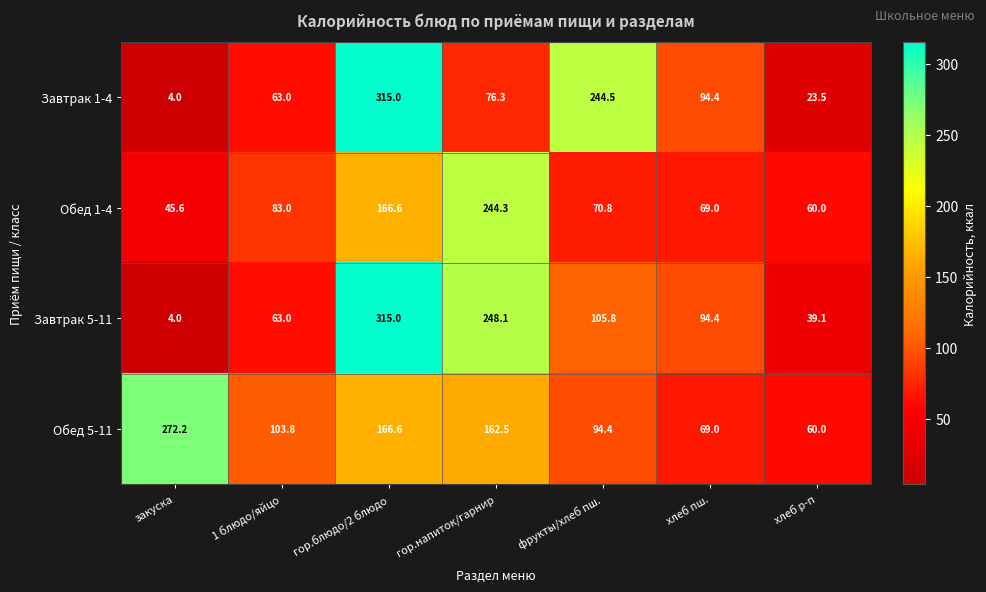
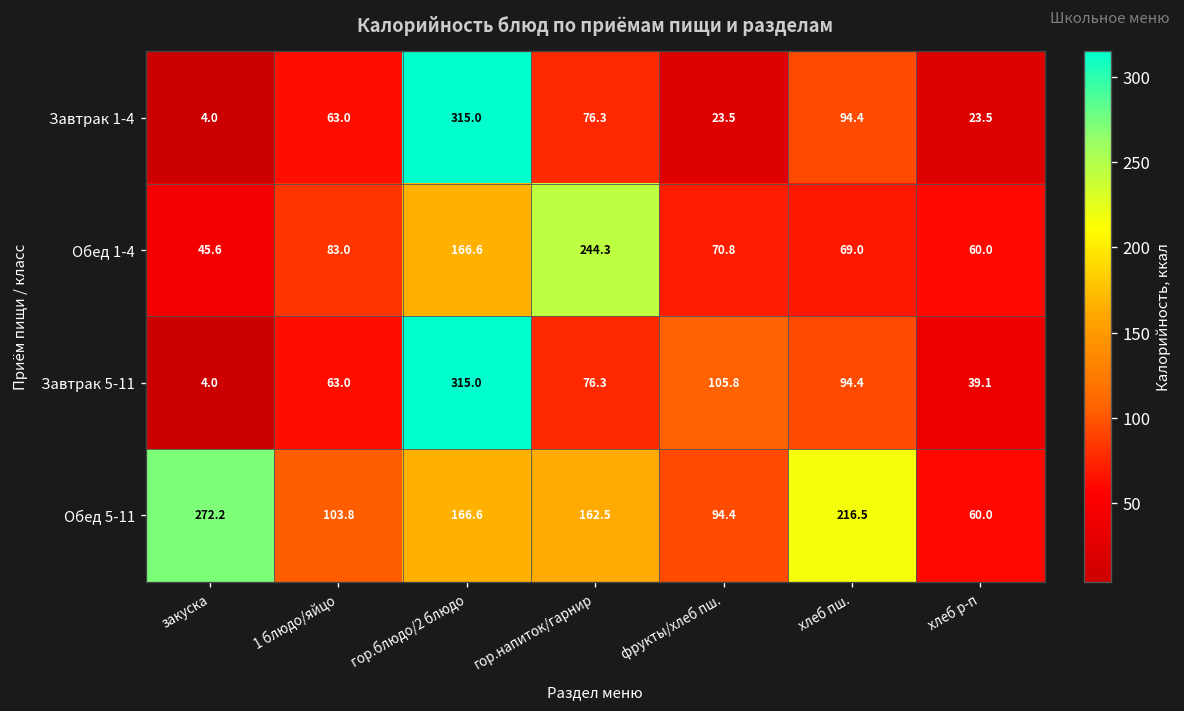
Завтрак 1-4, фрукты/хлеб пш.: 244.5 -> 23.5
Завтрак 5-11, гор.напиток/гарнир: 248.1 -> 76.3
Обед 5-11, хлеб пш.: 69.0 -> 216.5
